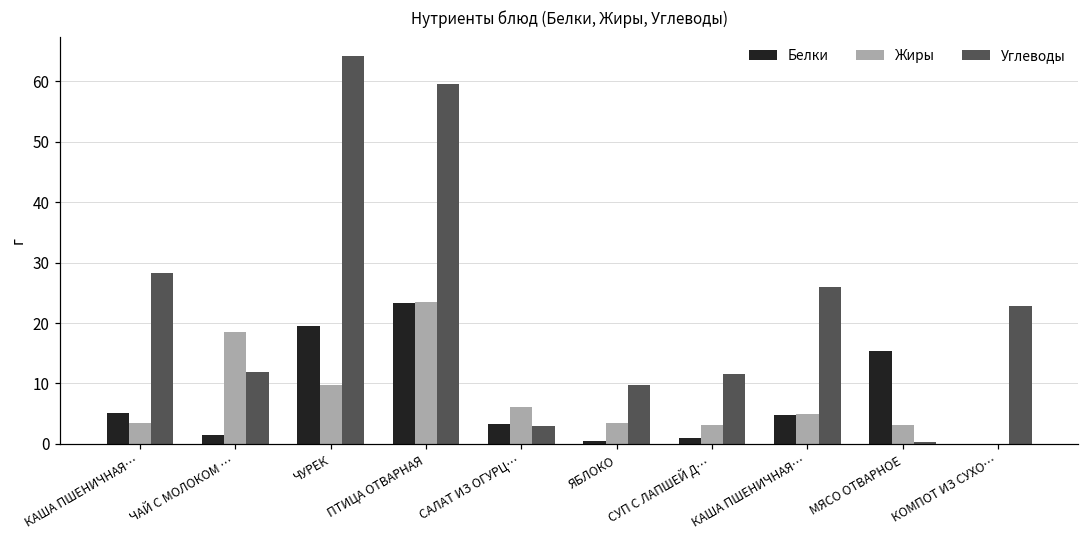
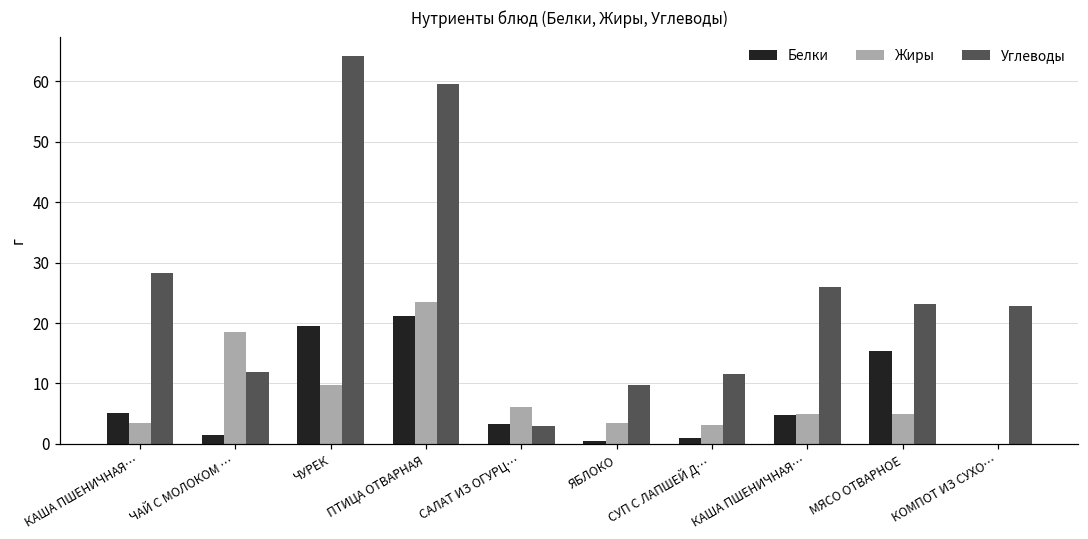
Белки, ПТИЦА ОТВАРНАЯ: 23 -> 21
Жиры, МЯСО ОТВАРНОЕ: 3 -> 5
Углеводы, МЯСО ОТВАРНОЕ: 0 -> 23
